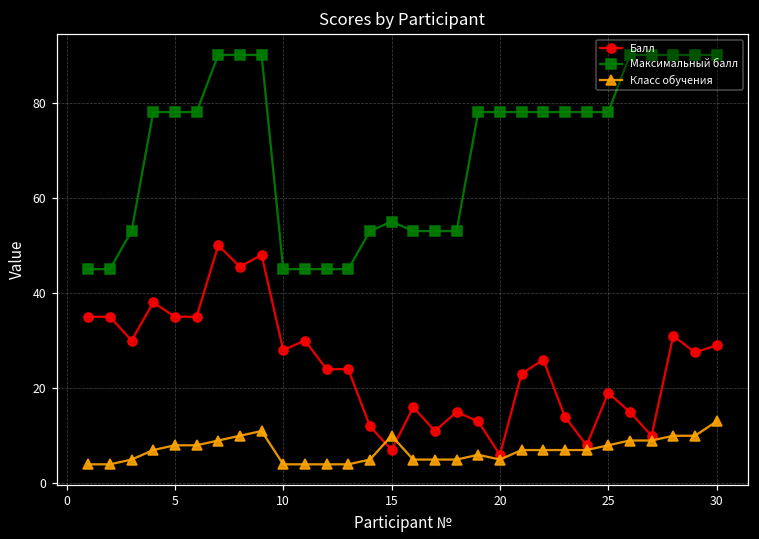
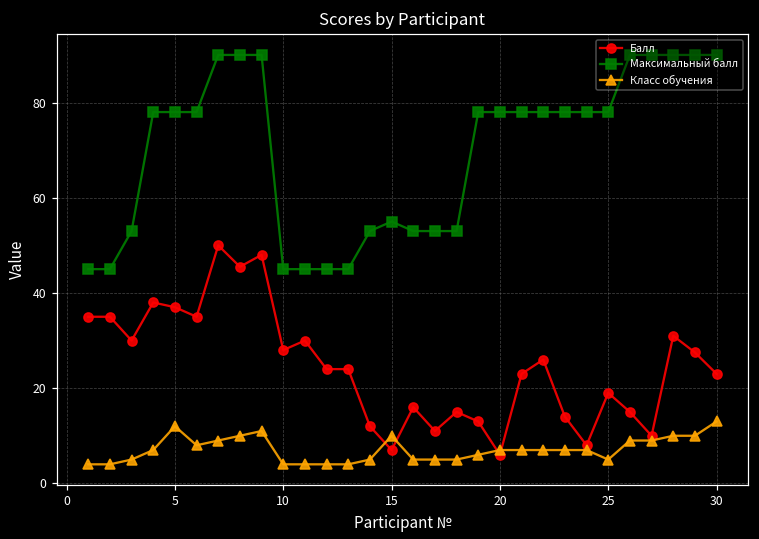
Балл, 5: 35 -> 37
Класс обучения, 5: 8 -> 12
Класс обучения, 20: 5 -> 7
Класс обучения, 25: 8 -> 5
Балл, 30: 29 -> 23
